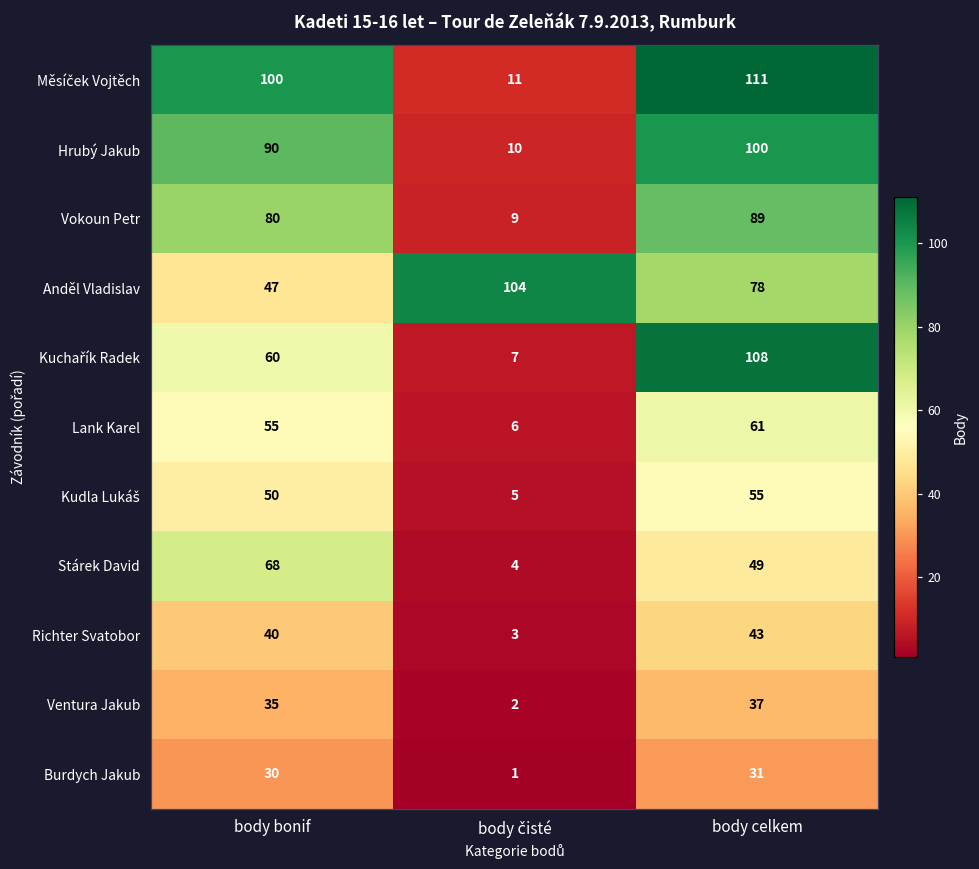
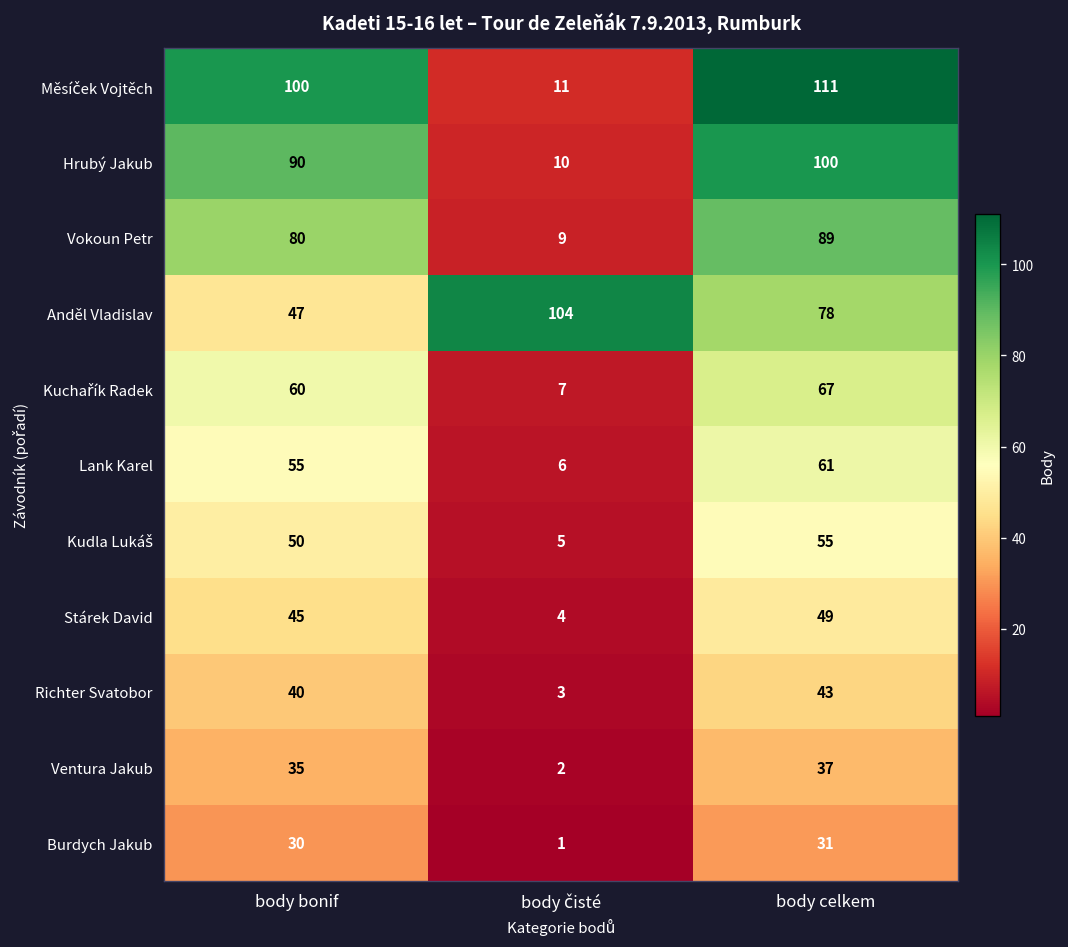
Kuchařík Radek, body celkem: 108 -> 67
Stárek David, body bonif: 68 -> 45
